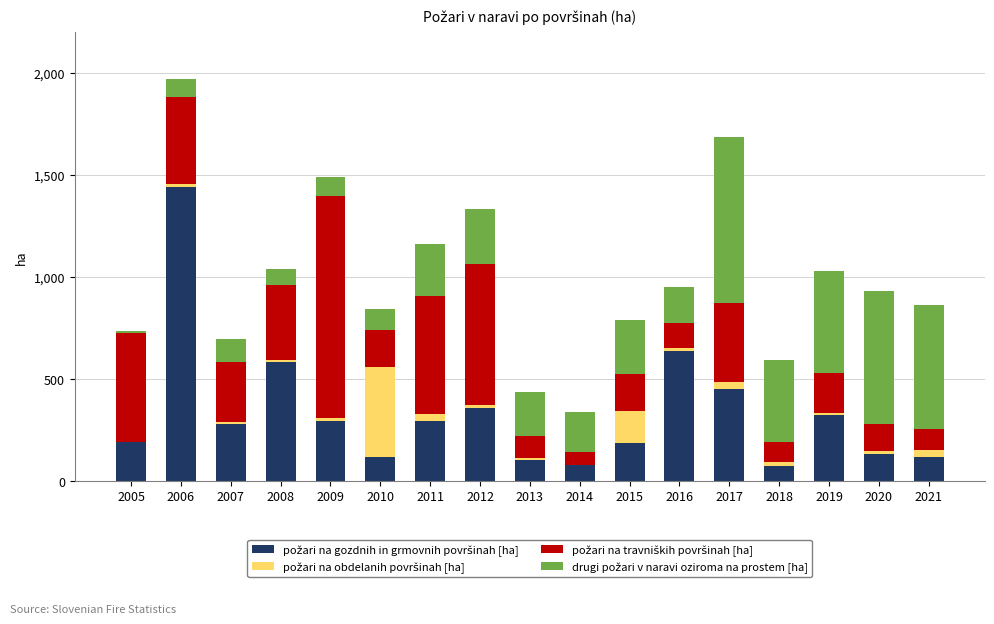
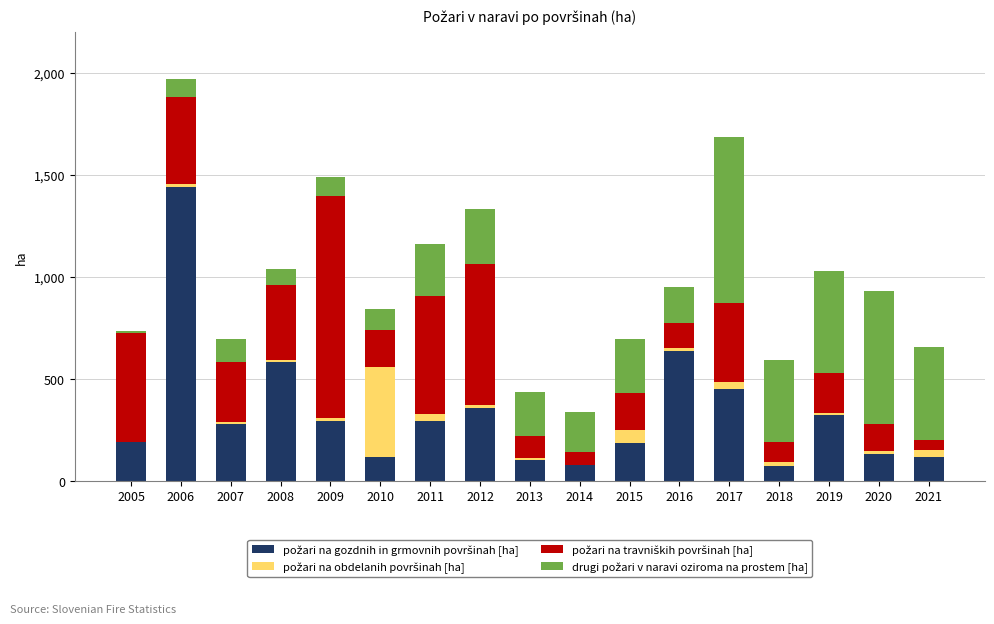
požari na obdelanih površinah [ha], 2015: 150 -> 60
požari na travniških površinah [ha], 2021: 100 -> 50
drugi požari v naravi oziroma na prostem [ha], 2021: 610 -> 460
